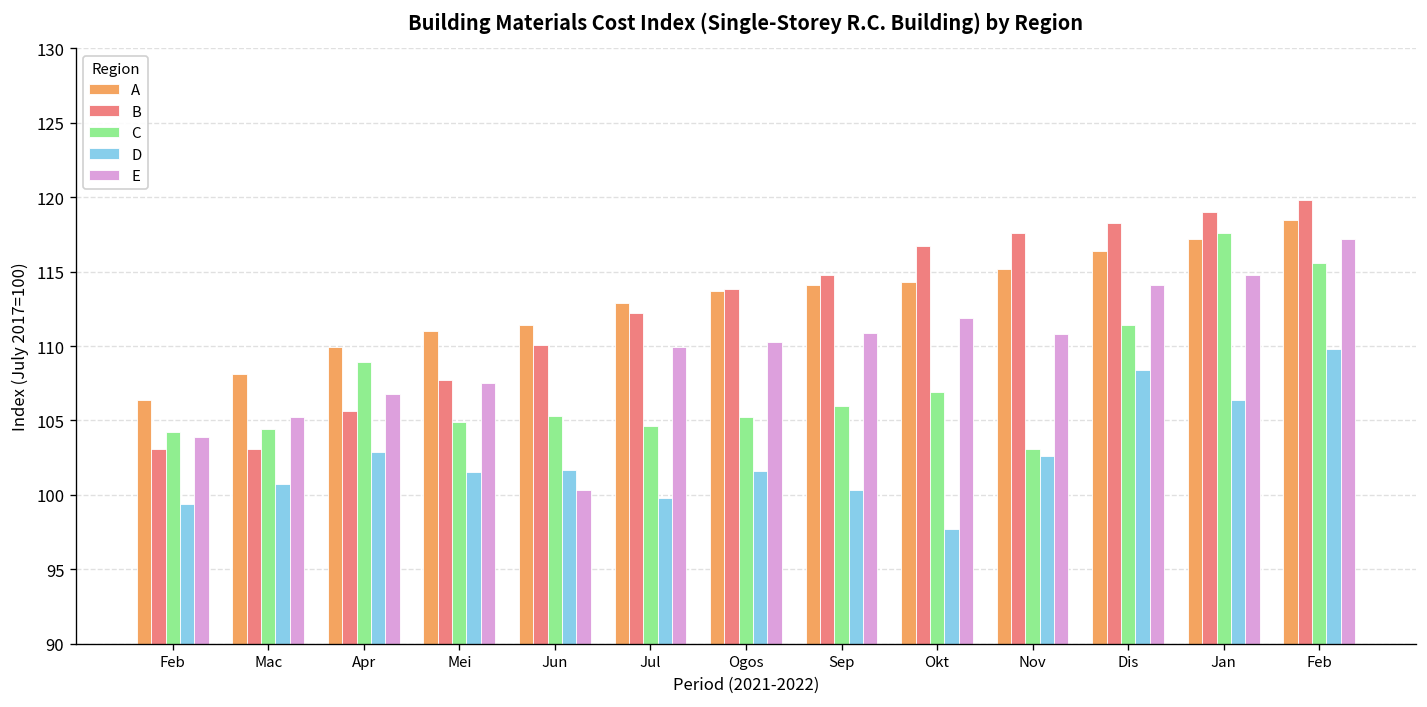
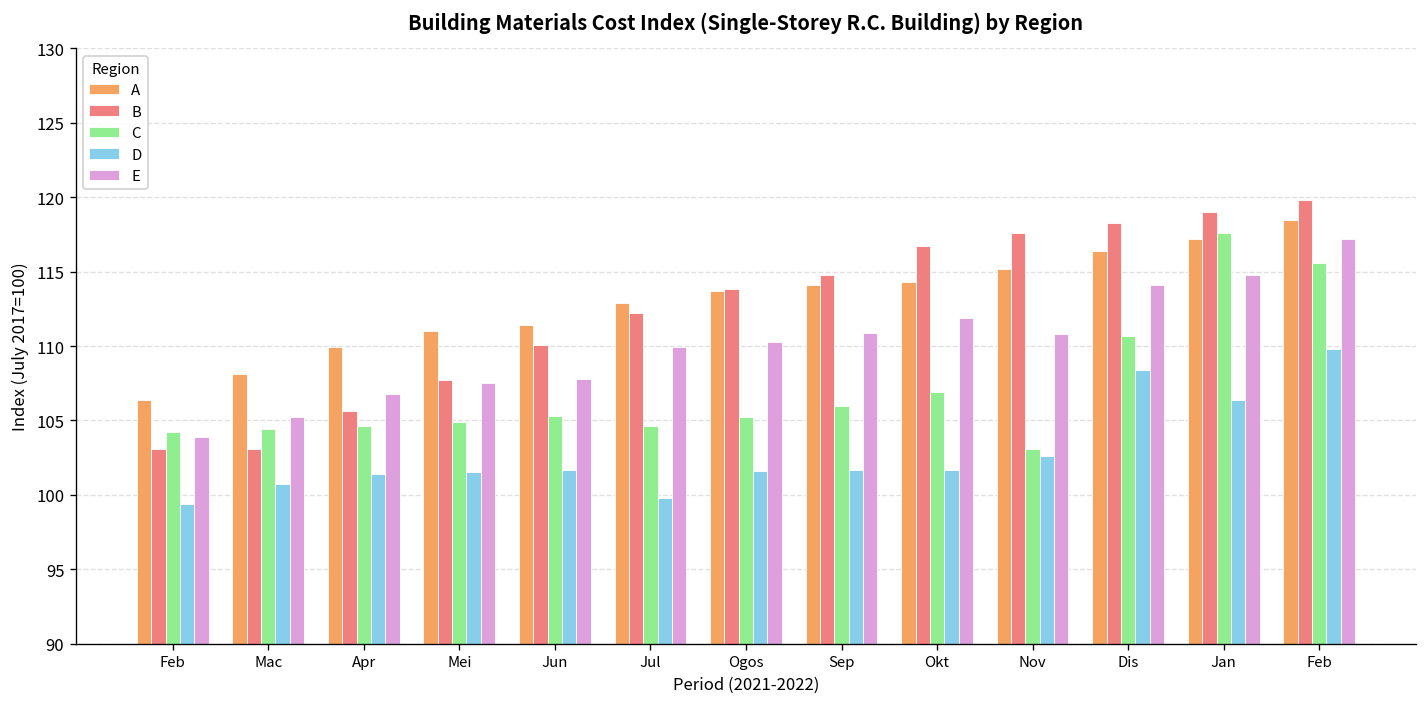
C, Apr: 108.9 -> 104.6
D, Apr: 102.9 -> 101.4
E, Jun: 100.3 -> 107.8
D, Sep: 100.3 -> 101.7
D, Okt: 97.7 -> 101.7
C, Dis: 111.4 -> 110.7
